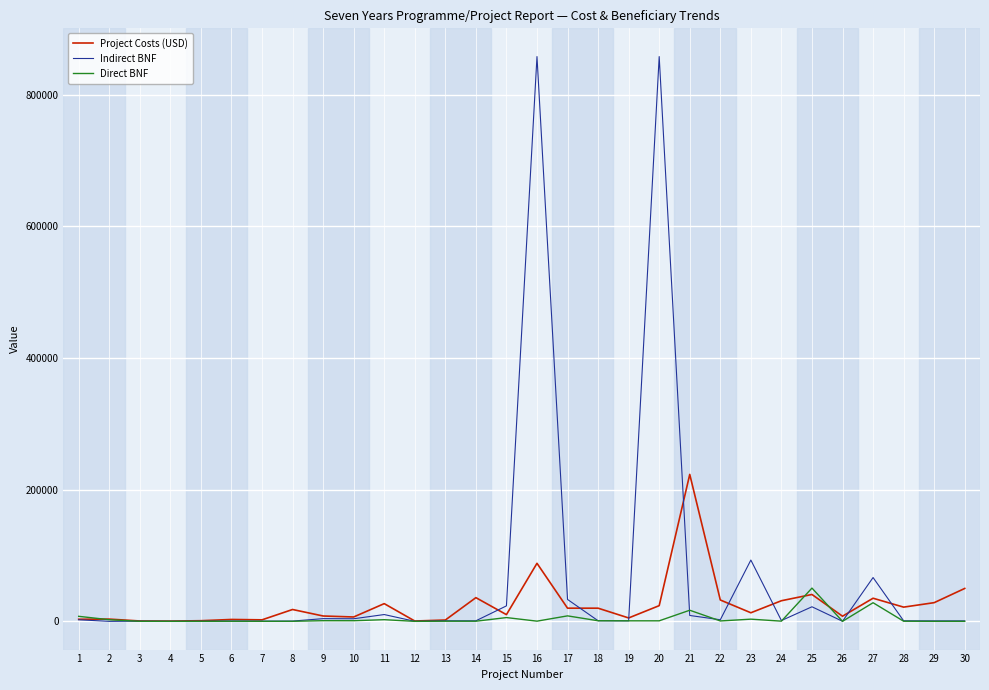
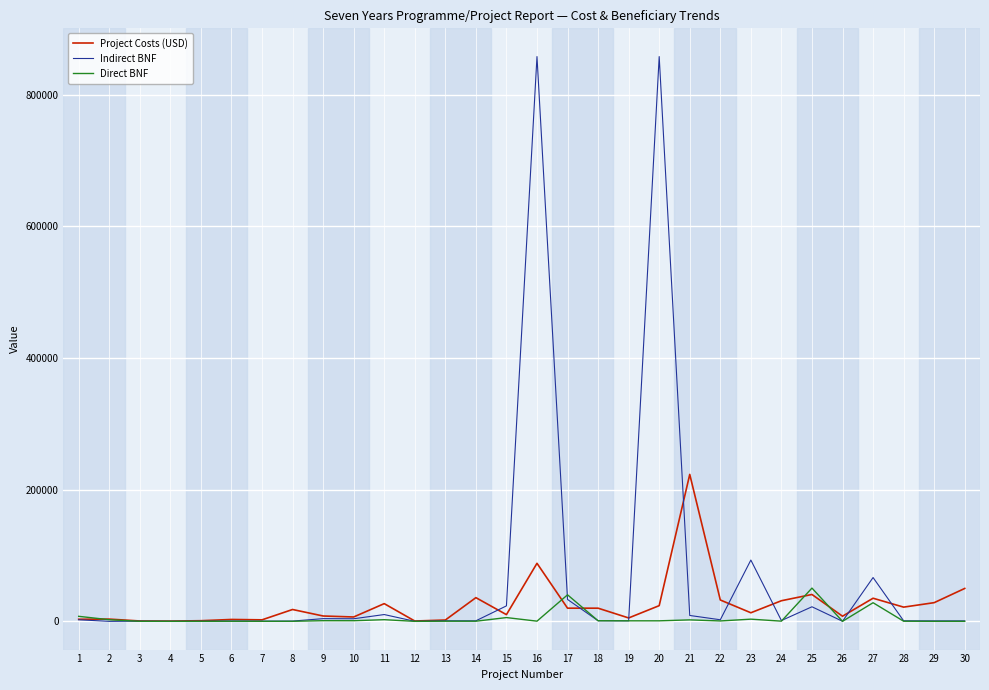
Direct BNF, 17: 10000 -> 40000
Direct BNF, 21: 20000 -> 0
